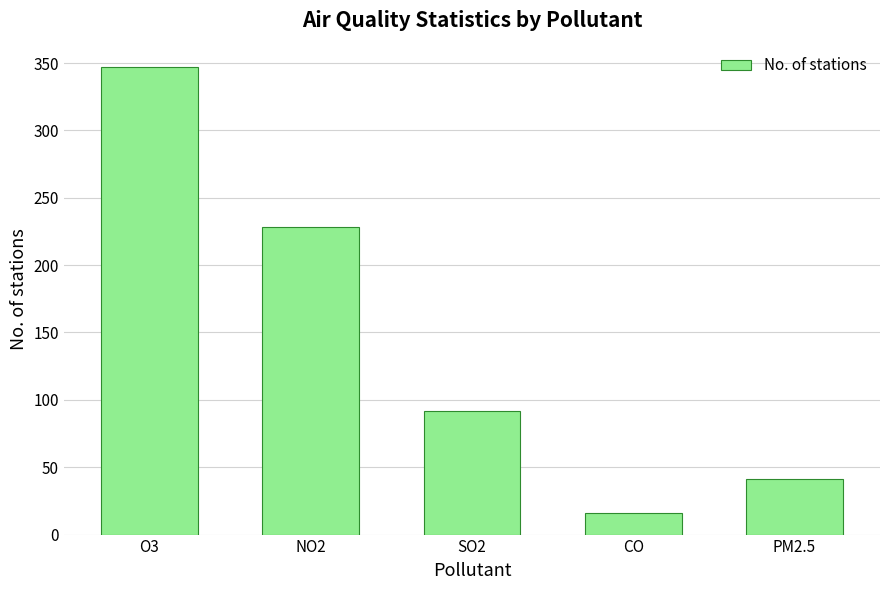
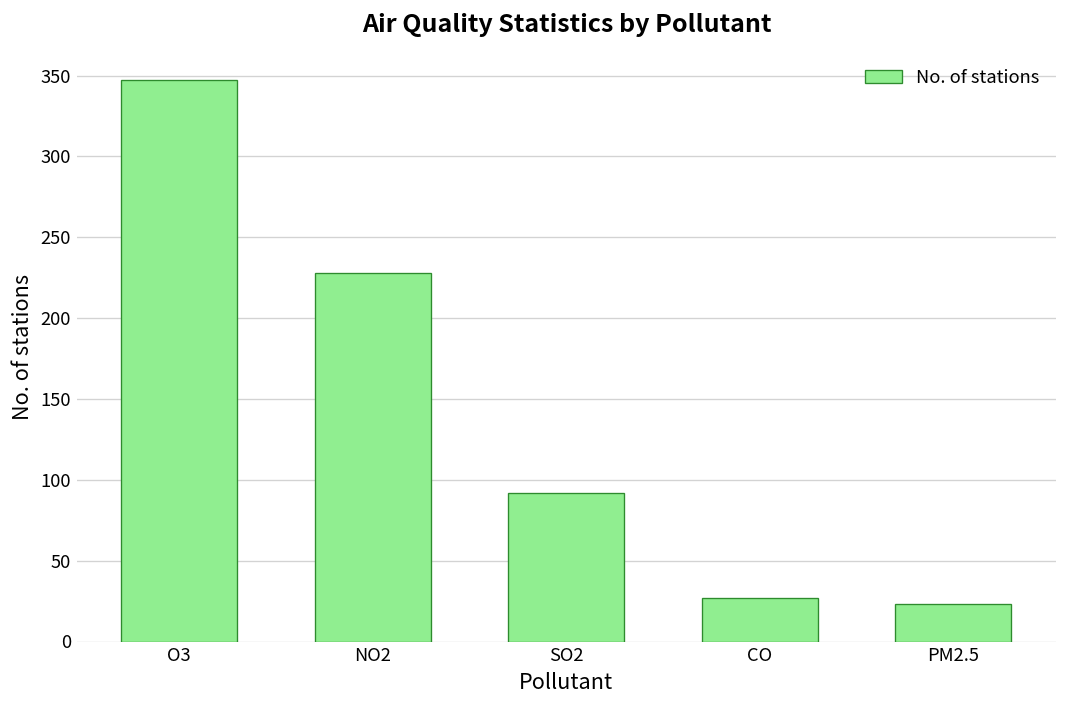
CO: 16 -> 27
PM2.5: 41 -> 23
